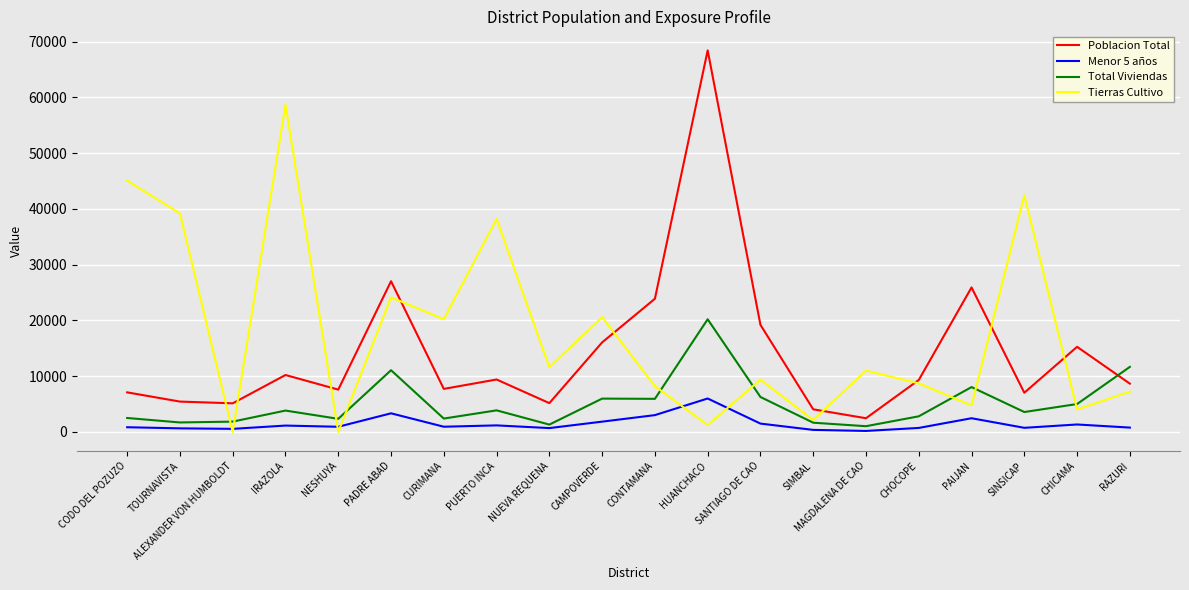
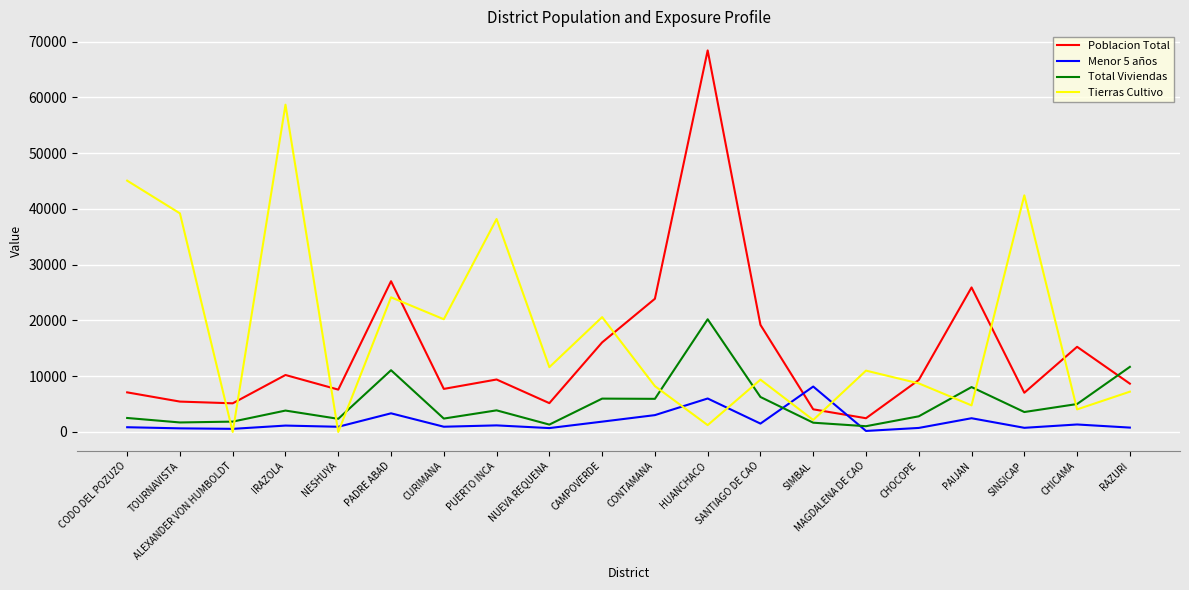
Menor 5 años, SIMBAL: 0 -> 8000
